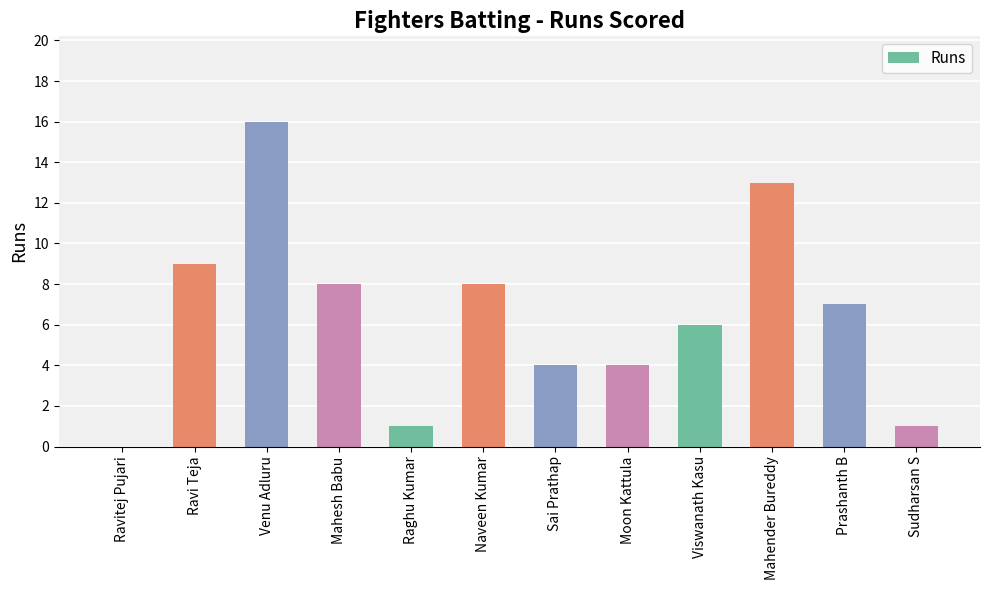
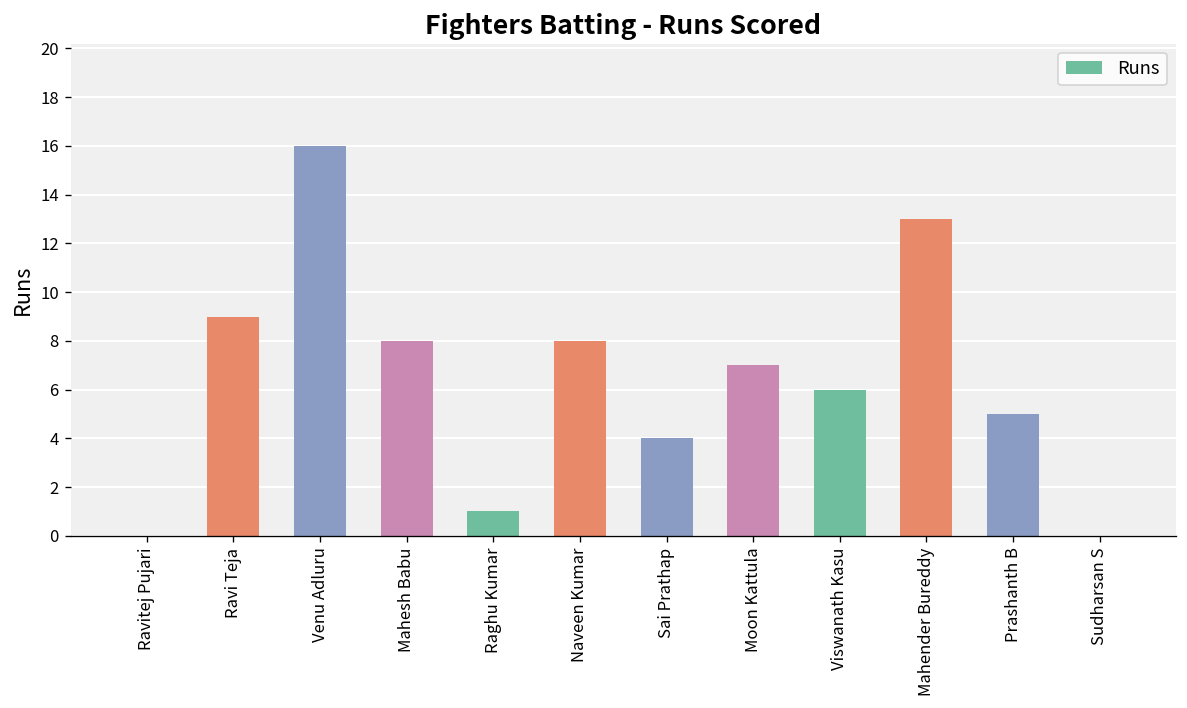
Moon Kattula: 4 -> 7
Prashanth B: 7 -> 5
Sudharsan S: 1 -> 0
